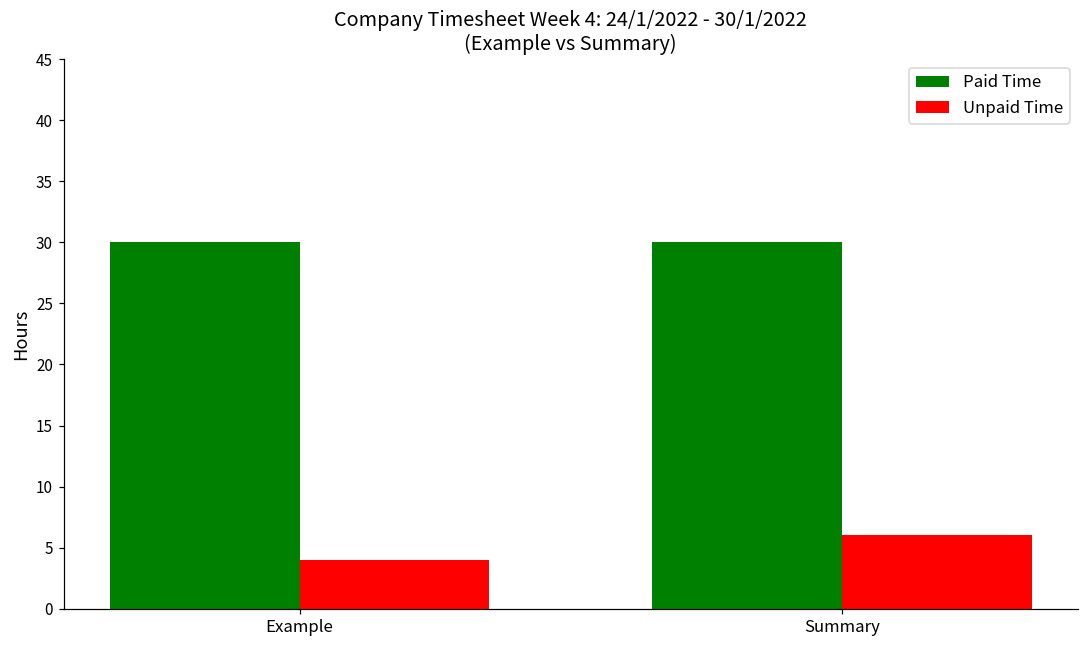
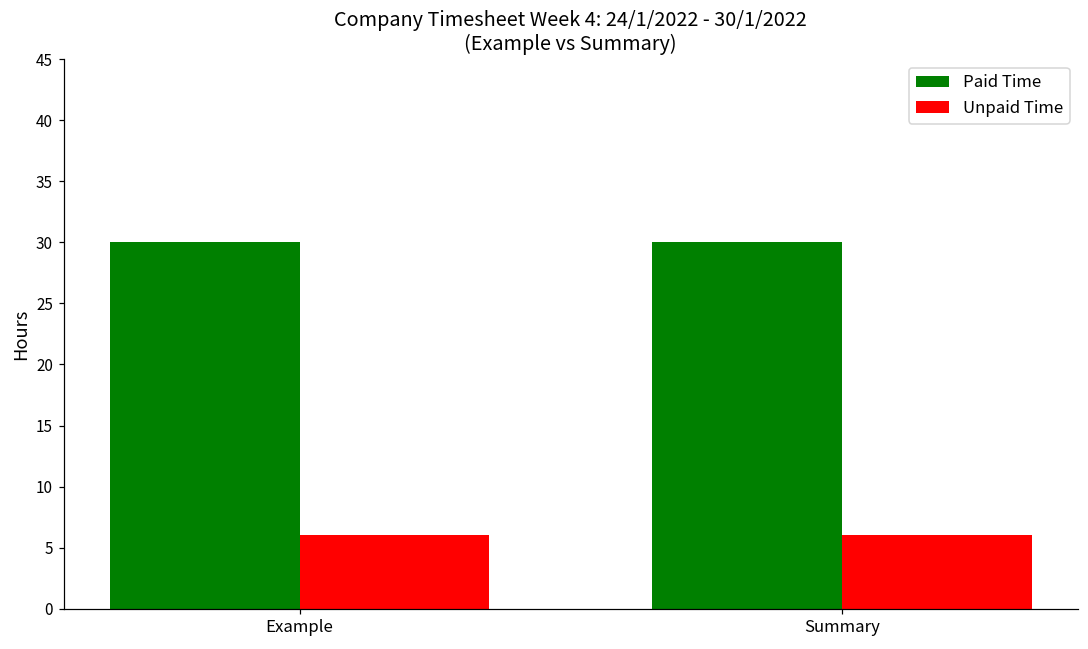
Unpaid Time, Example: 4 -> 6
